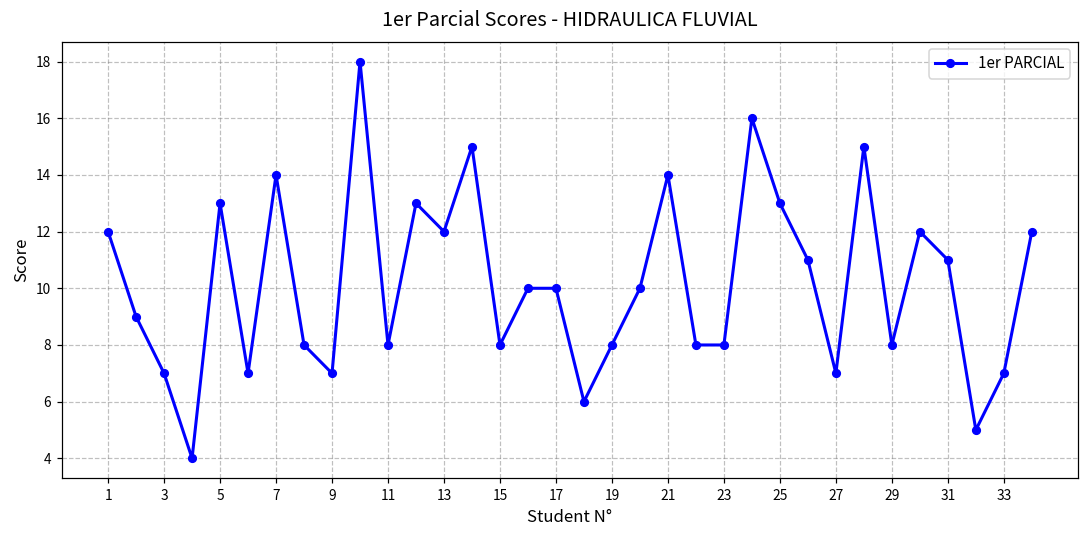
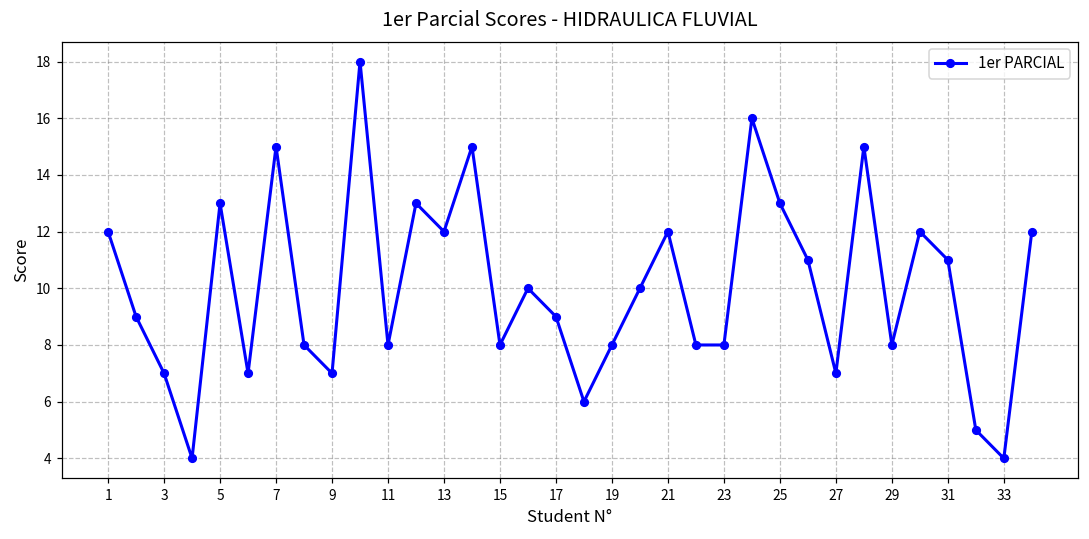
7: 14 -> 15
17: 10 -> 9
21: 14 -> 12
33: 7 -> 4
